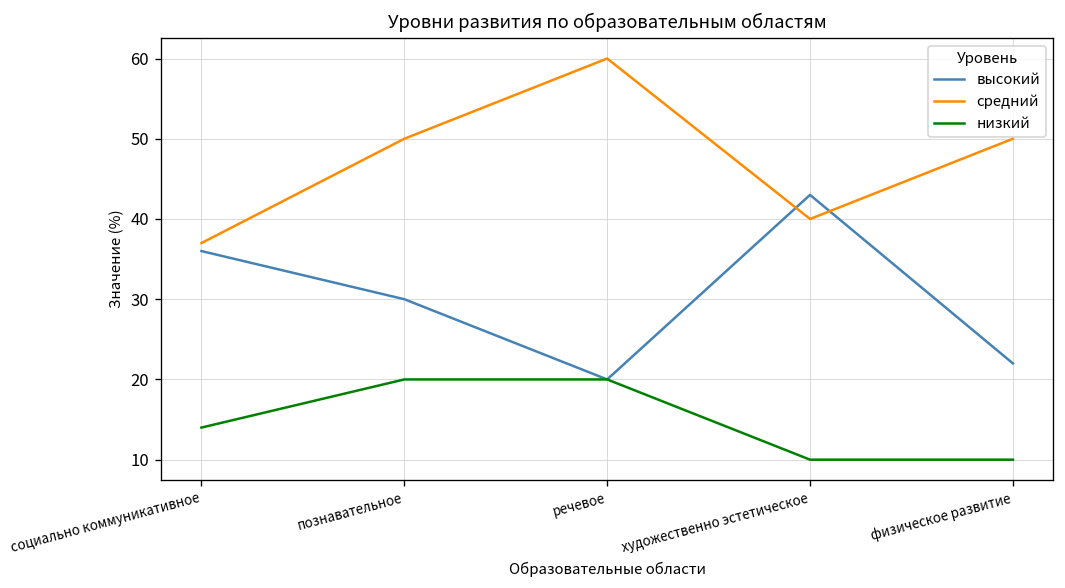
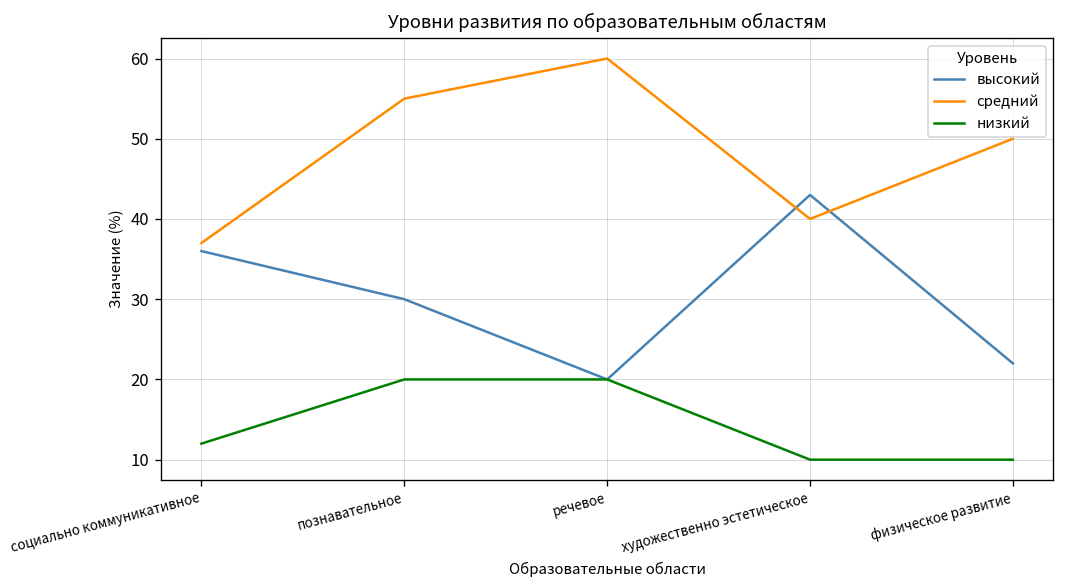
низкий, социально коммуникативное: 14 -> 12
средний, познавательное: 50 -> 55
